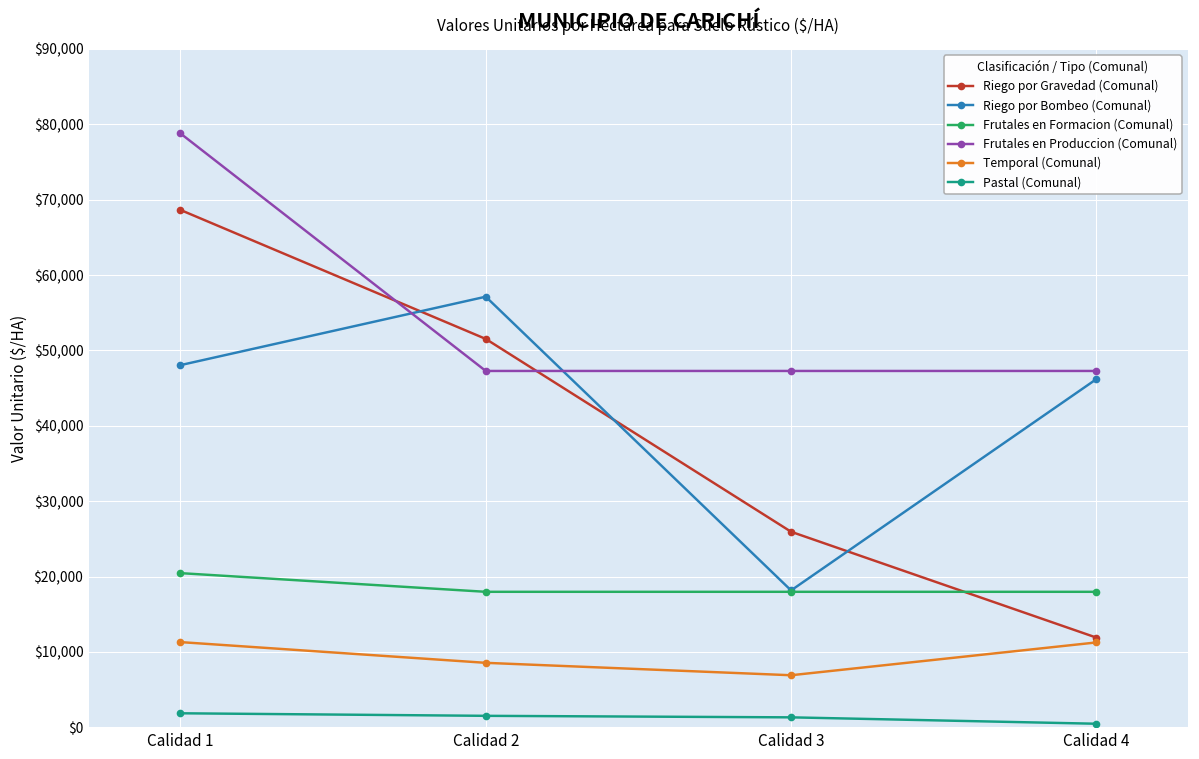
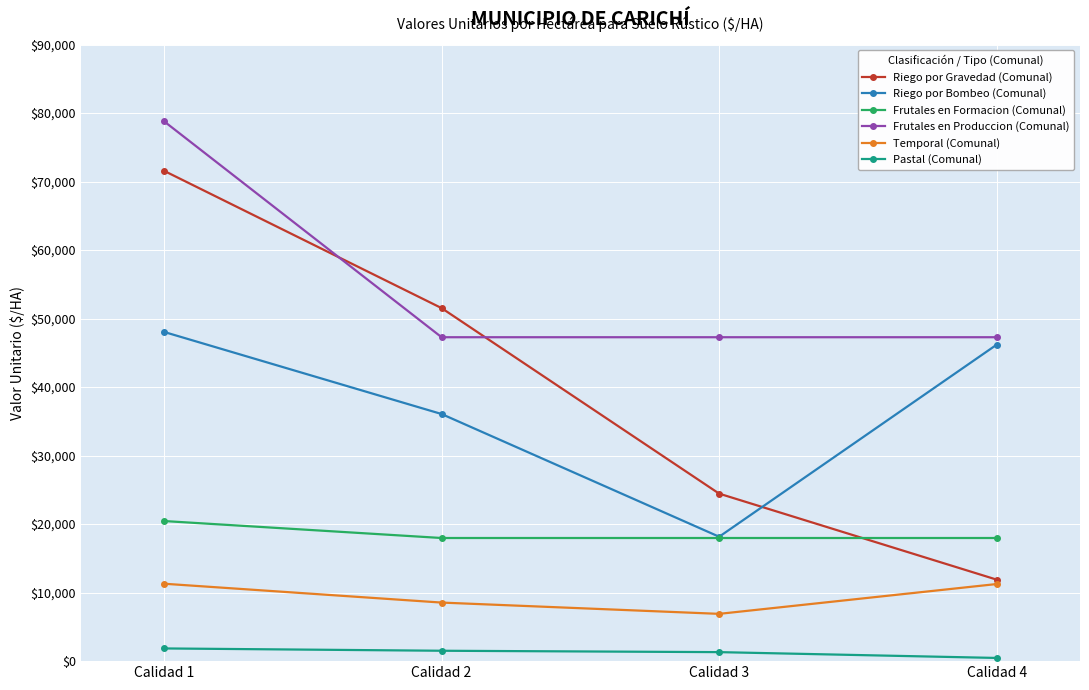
Riego por Gravedad (Comunal), Calidad 1: $69,000 -> $72,000
Riego por Bombeo (Comunal), Calidad 2: $57,000 -> $36,000
Riego por Gravedad (Comunal), Calidad 3: $26,000 -> $24,000
